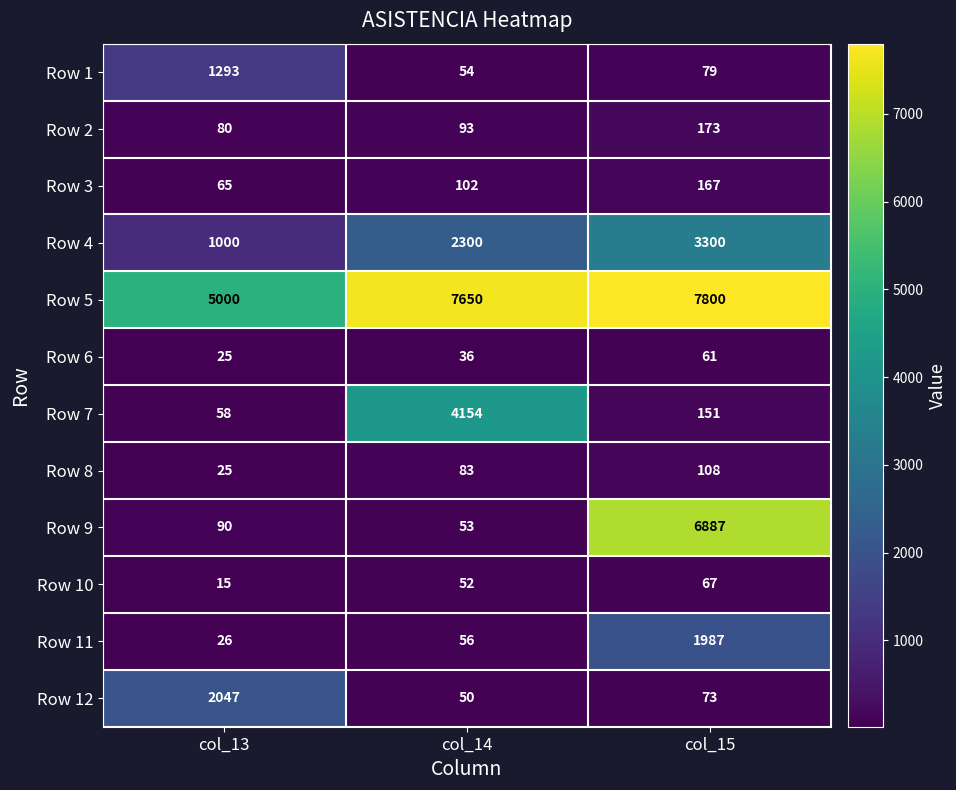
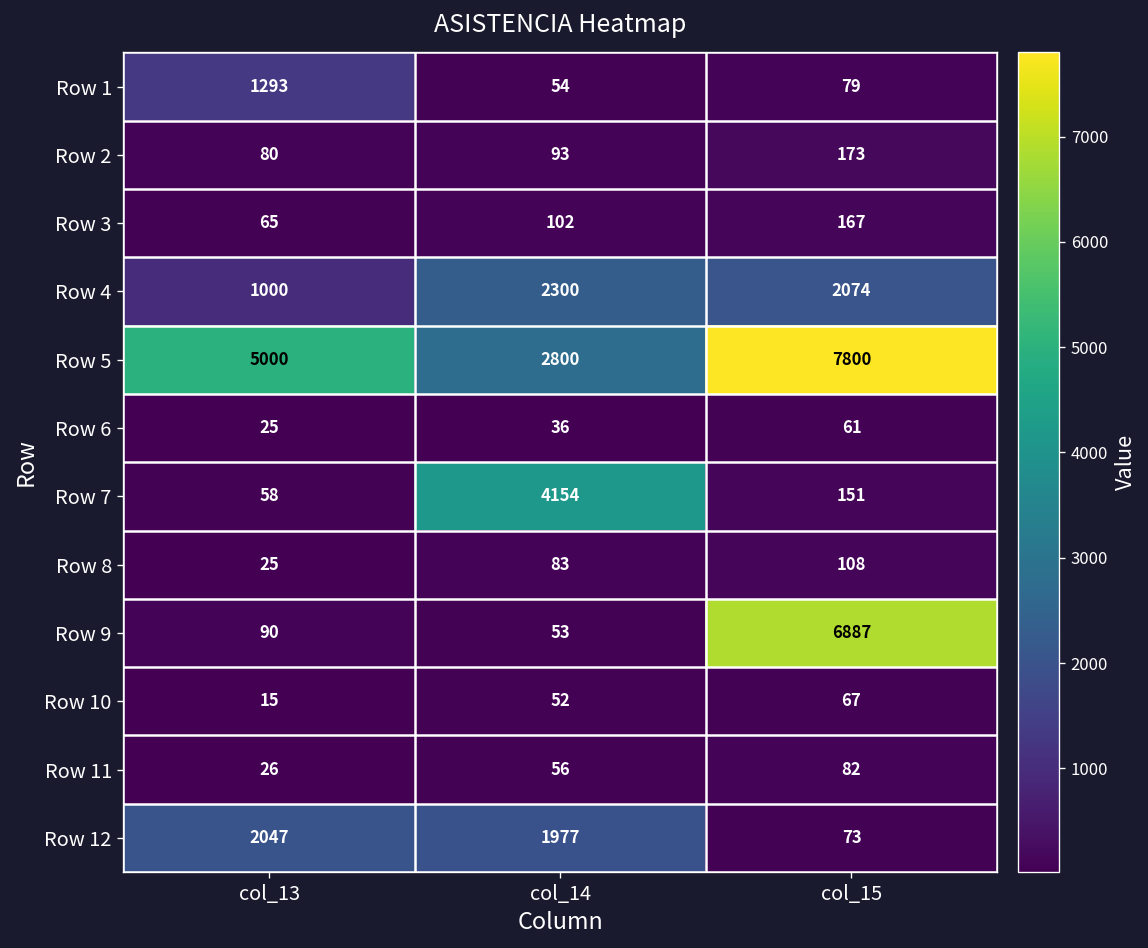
Row 4, col_15: 3300 -> 2074
Row 5, col_14: 7650 -> 2800
Row 11, col_15: 1987 -> 82
Row 12, col_14: 50 -> 1977
